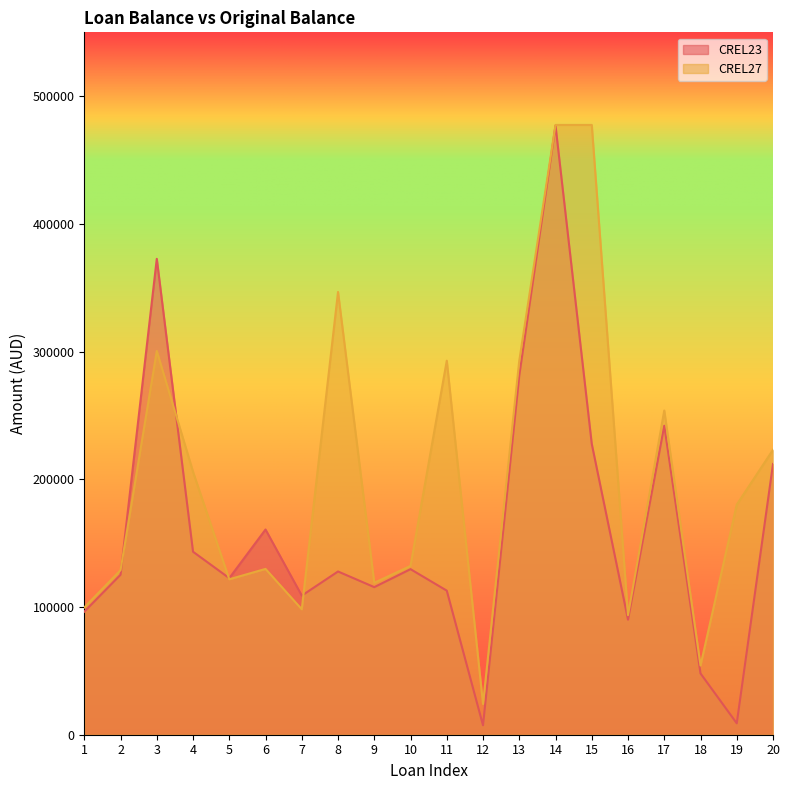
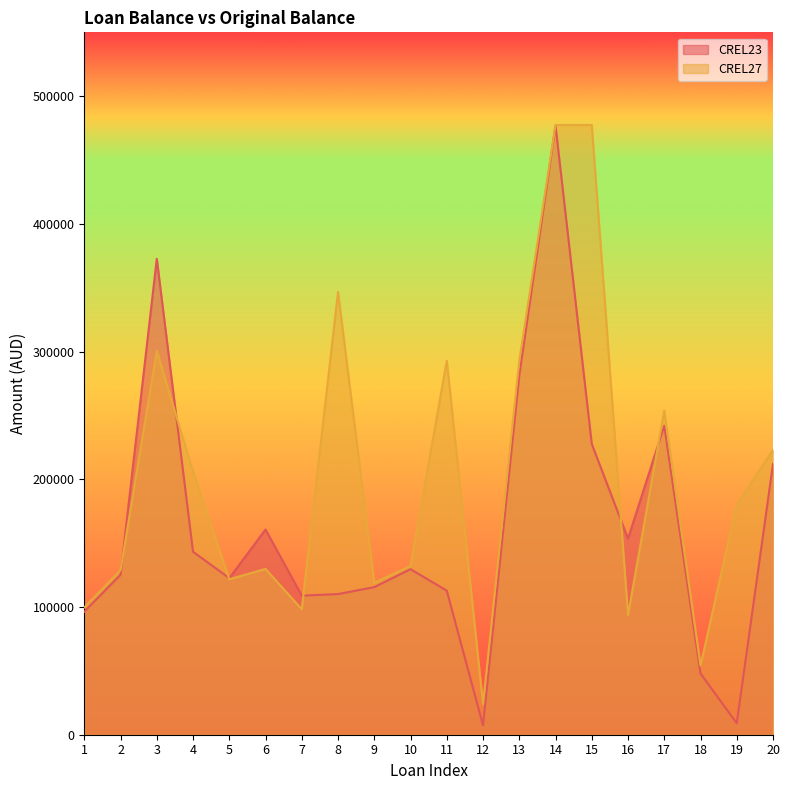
CREL23, 8: 128000 -> 110000
CREL23, 16: 90000 -> 153000
